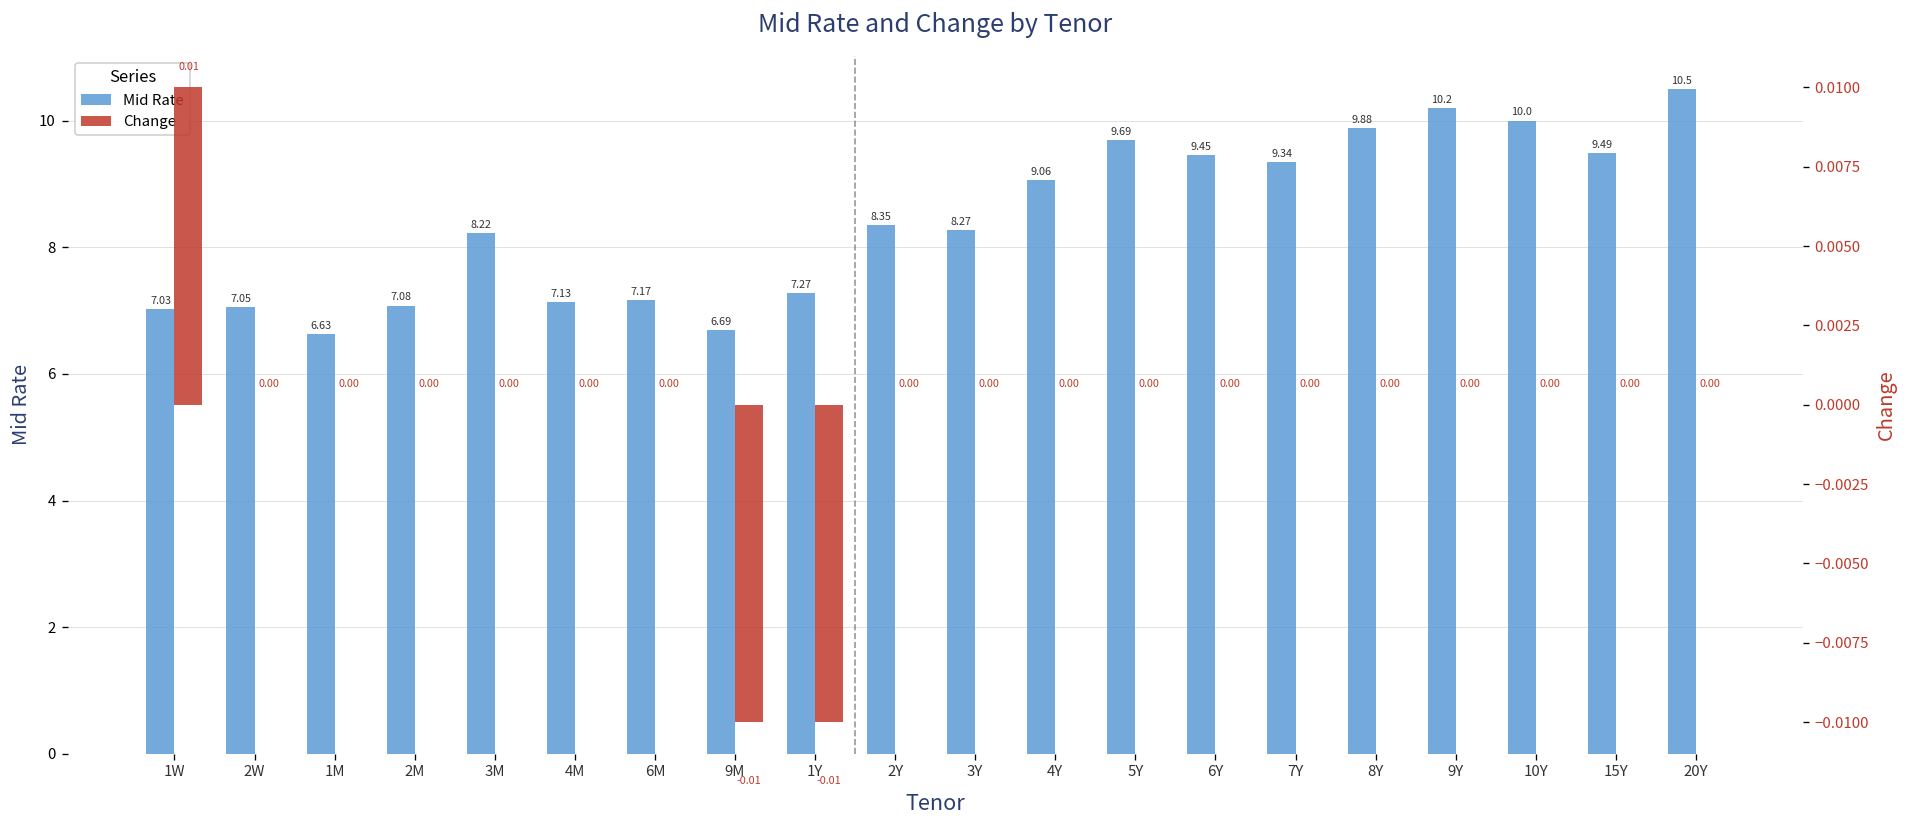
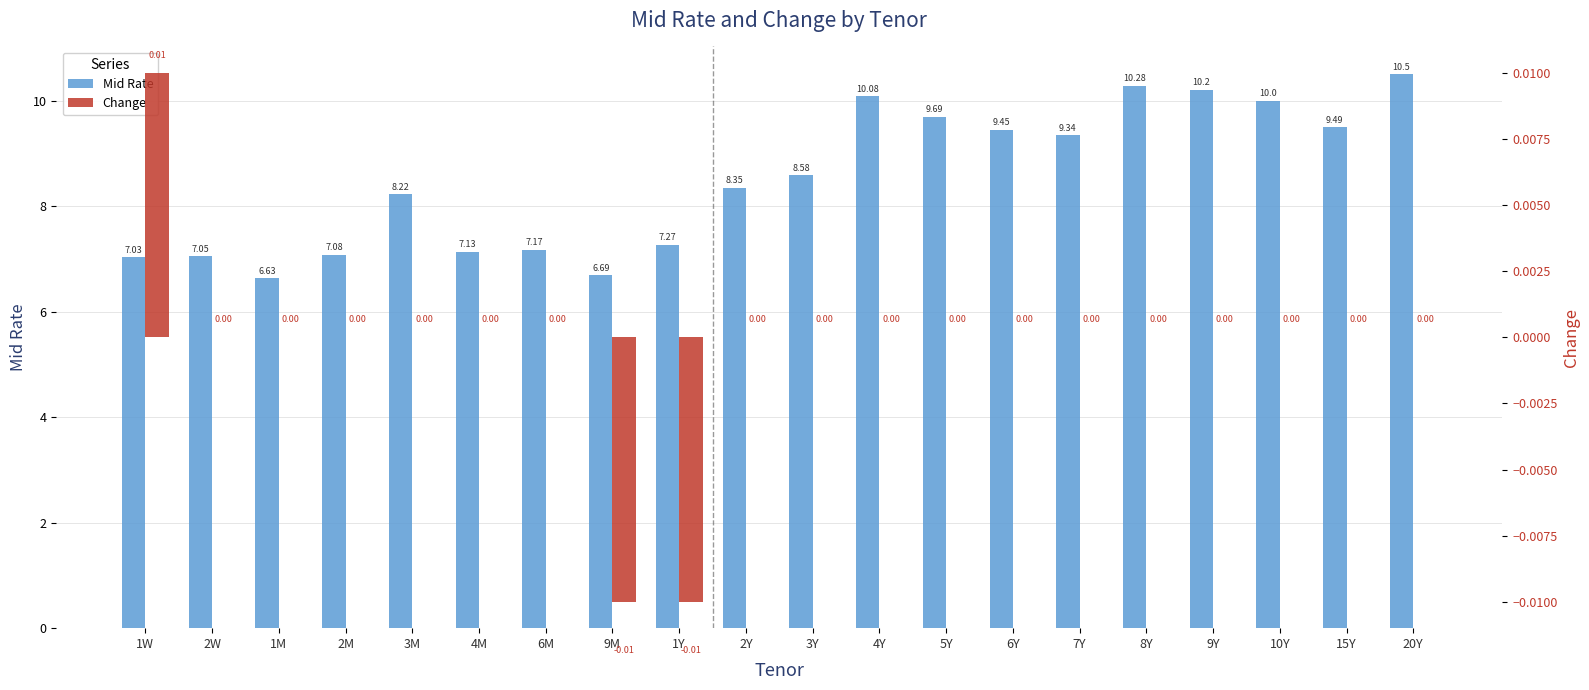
Mid Rate, 3Y: 8.27 -> 8.58
Mid Rate, 4Y: 9.06 -> 10.08
Mid Rate, 8Y: 9.88 -> 10.28
